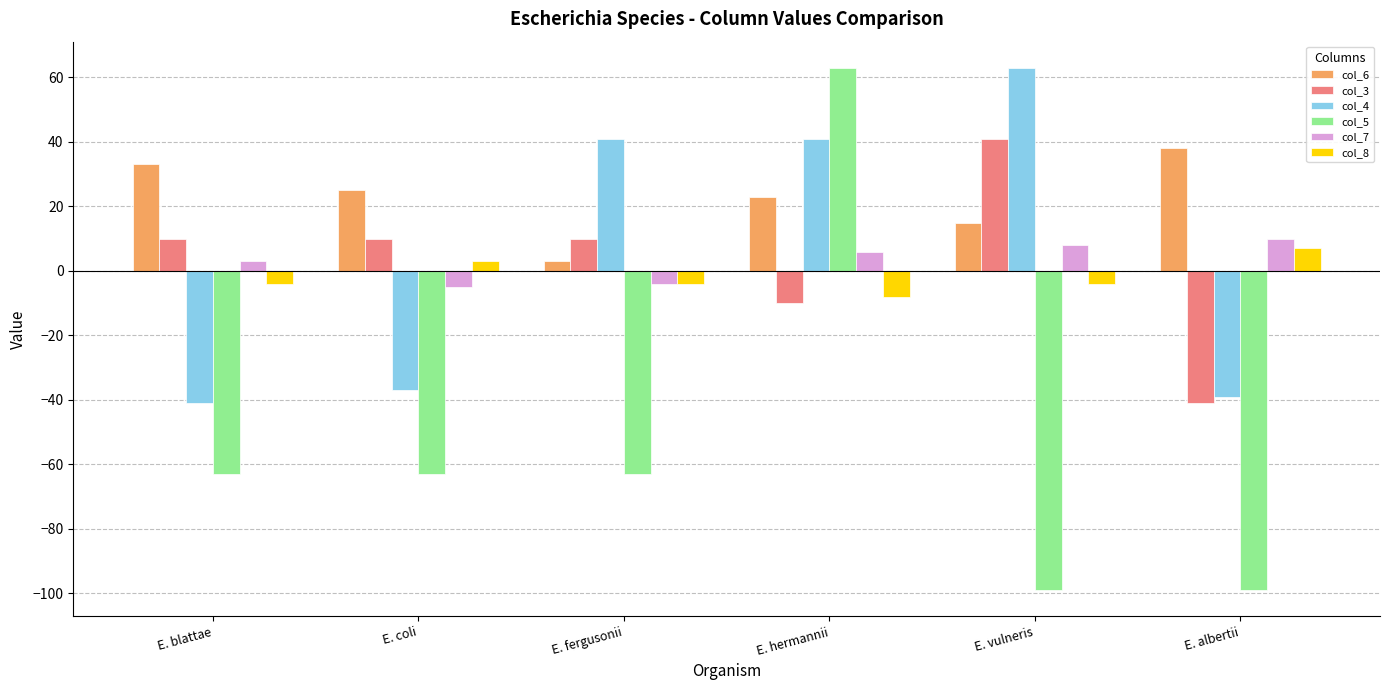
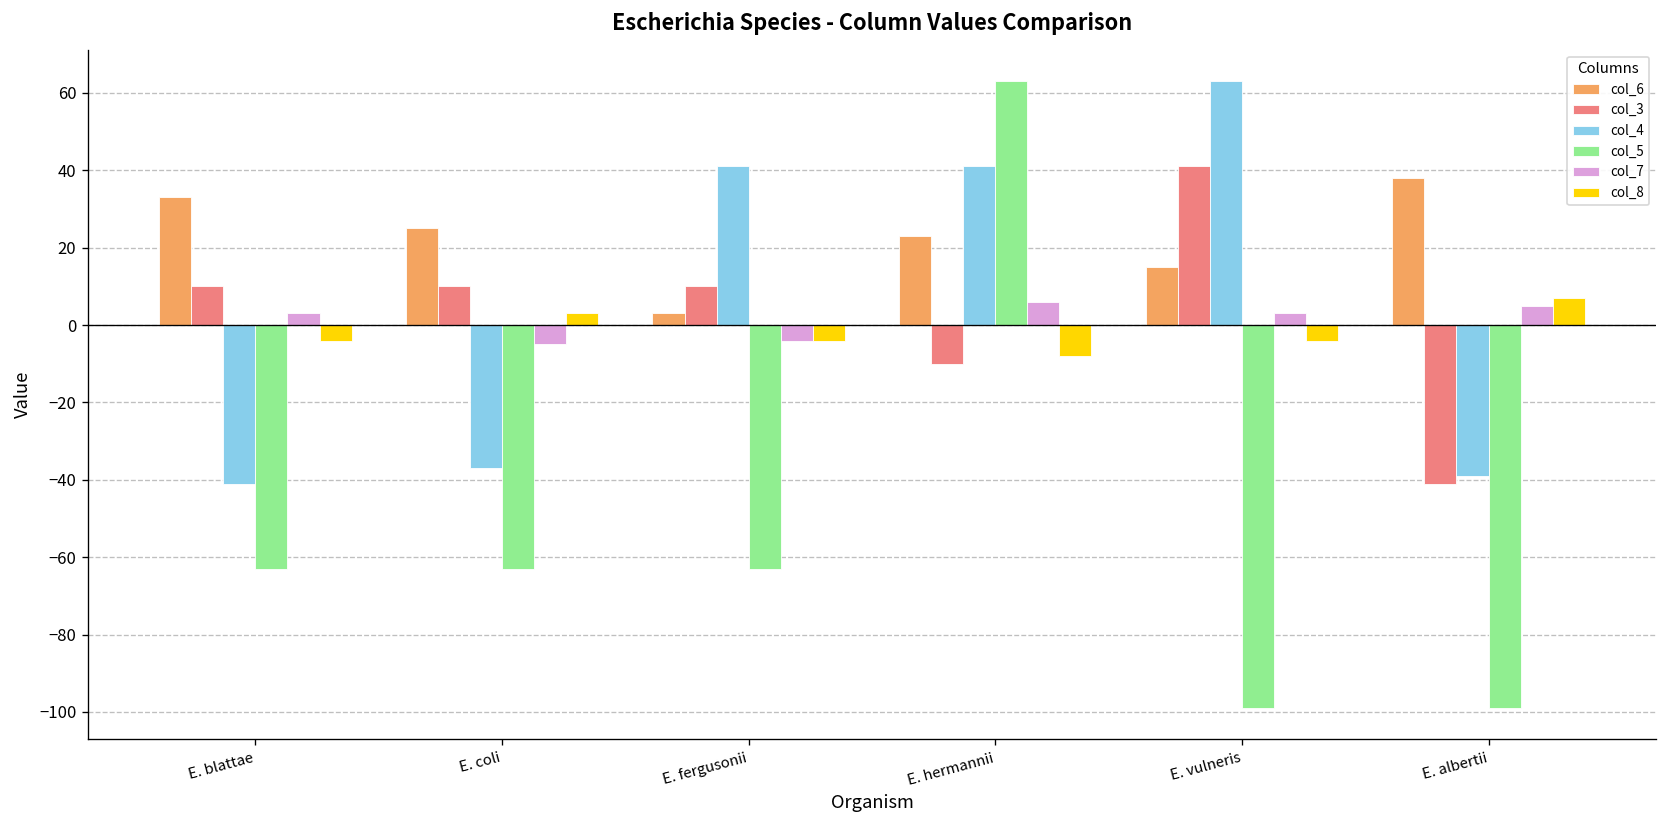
col_7, E. vulneris: 8 -> 3
col_7, E. albertii: 10 -> 5
